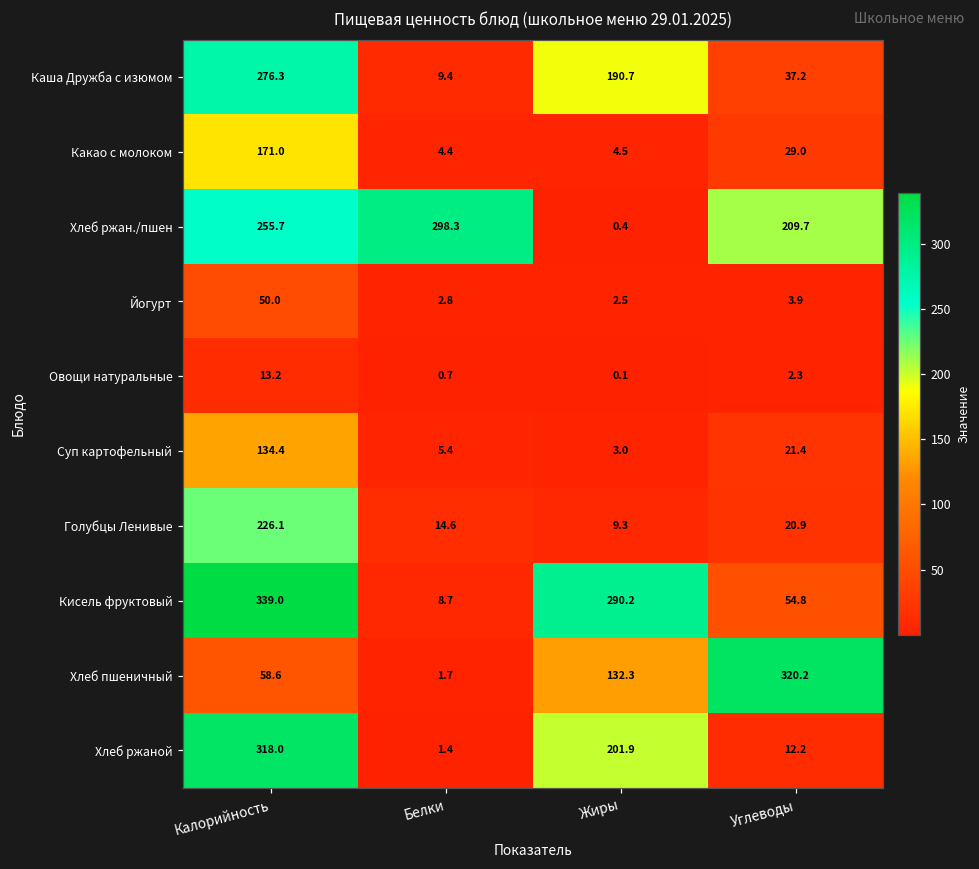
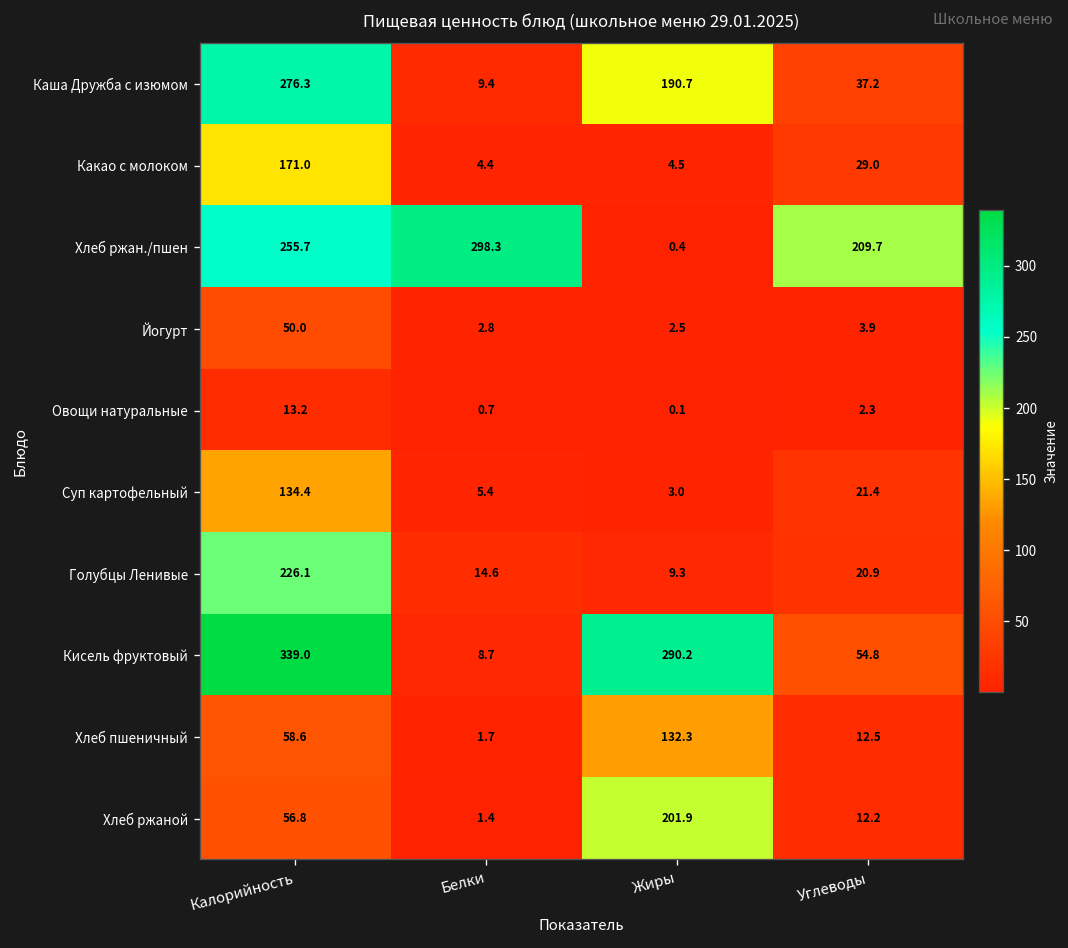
Хлеб пшеничный, Углеводы: 320.2 -> 12.5
Хлеб ржаной, Калорийность: 318.0 -> 56.8
